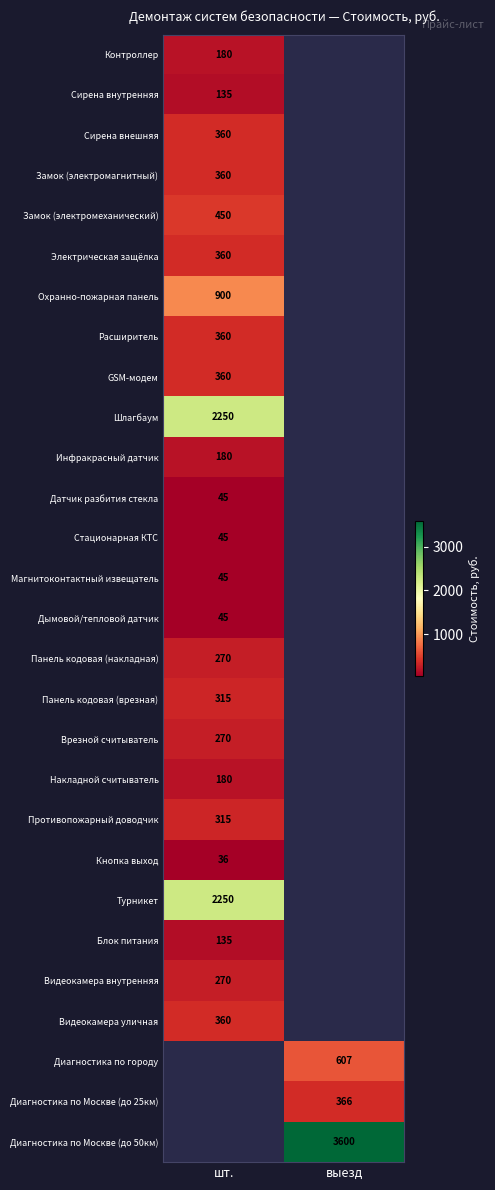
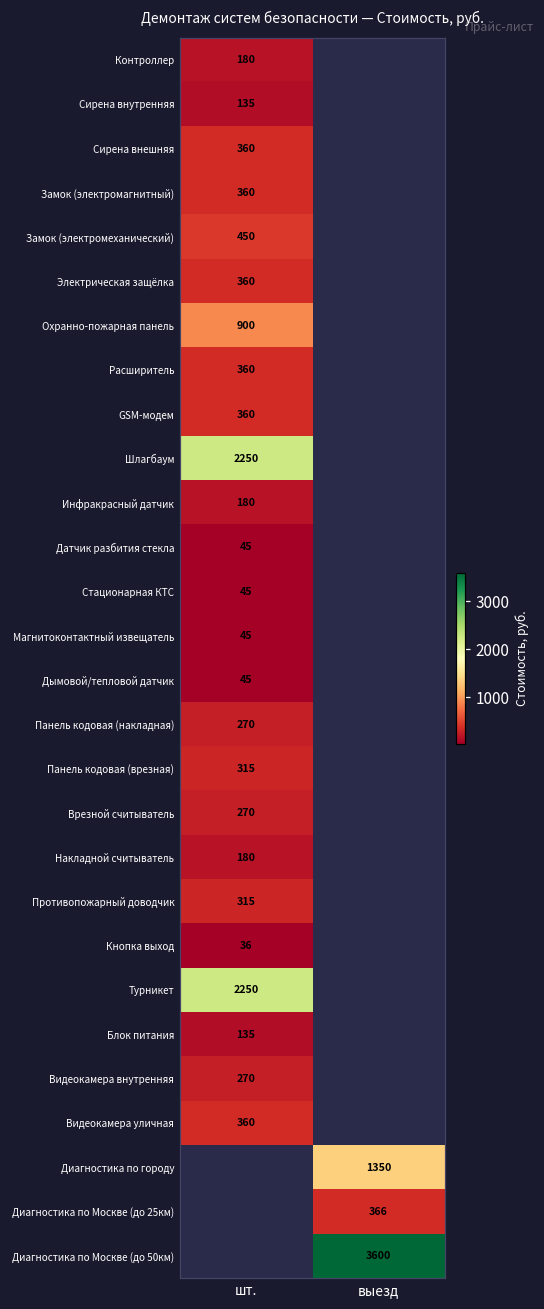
Диагностика по городу, выезд: 607 -> 1350
